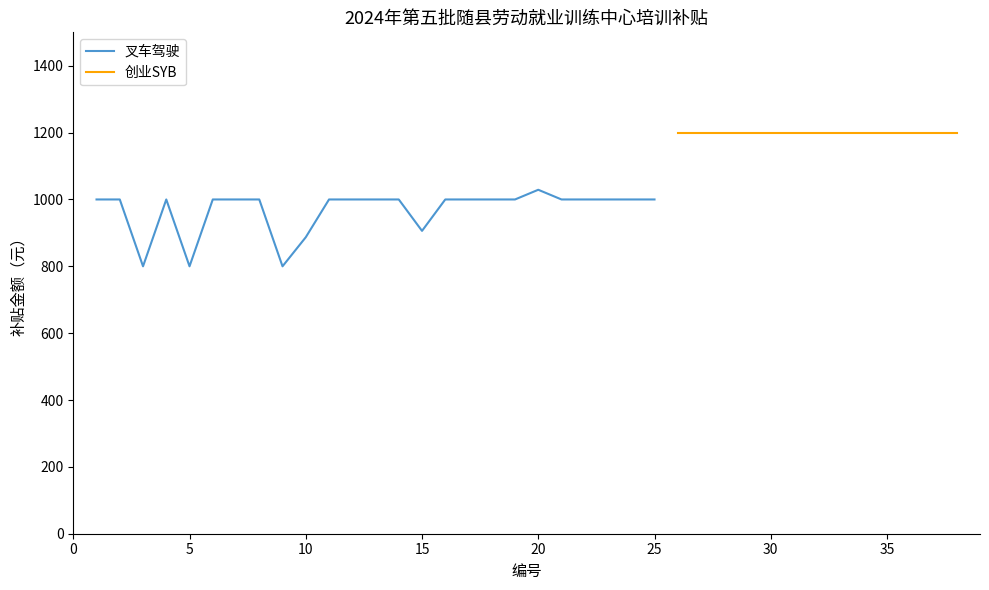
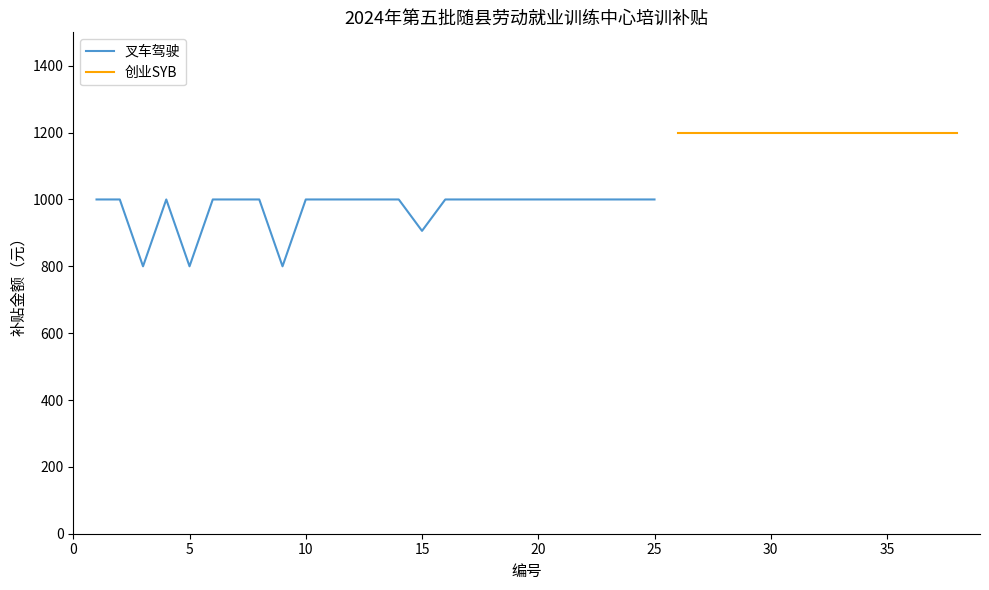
叉车驾驶, 10: 890 -> 1000
叉车驾驶, 20: 1030 -> 1000
